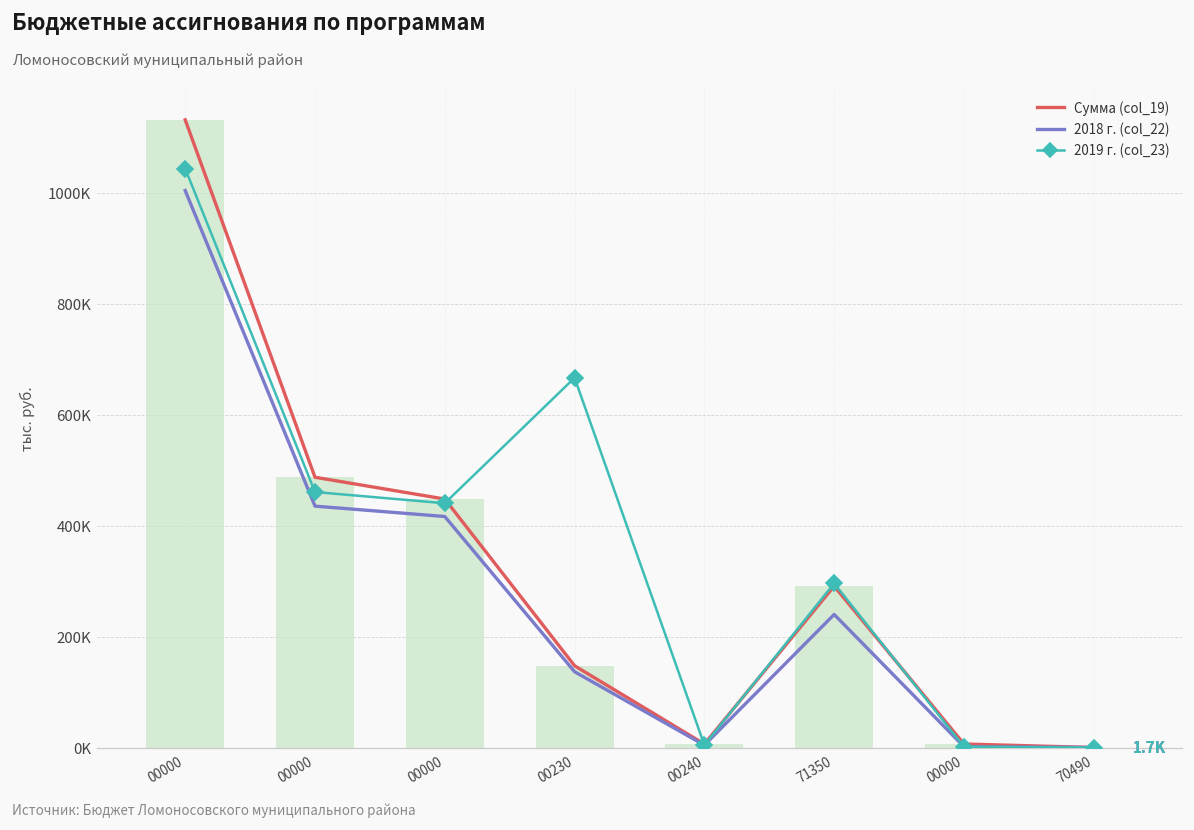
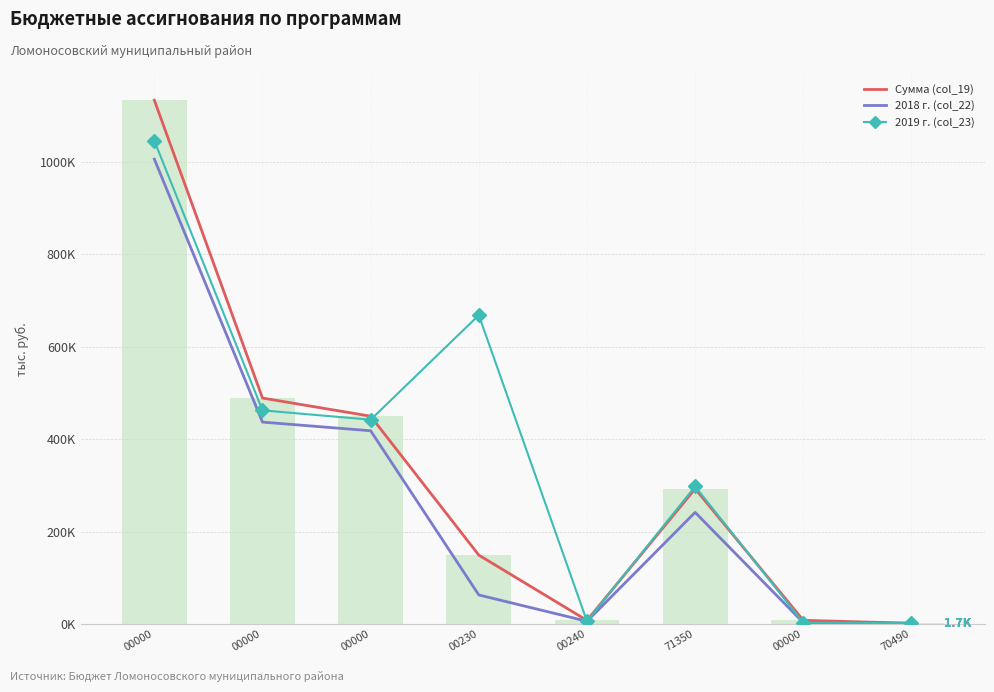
2018 г. (col_22), 00230: 140000 -> 60000
